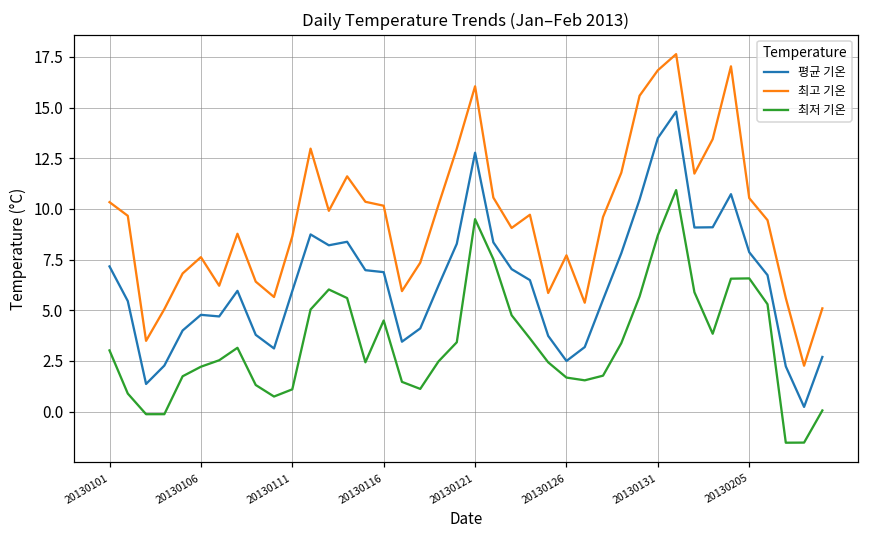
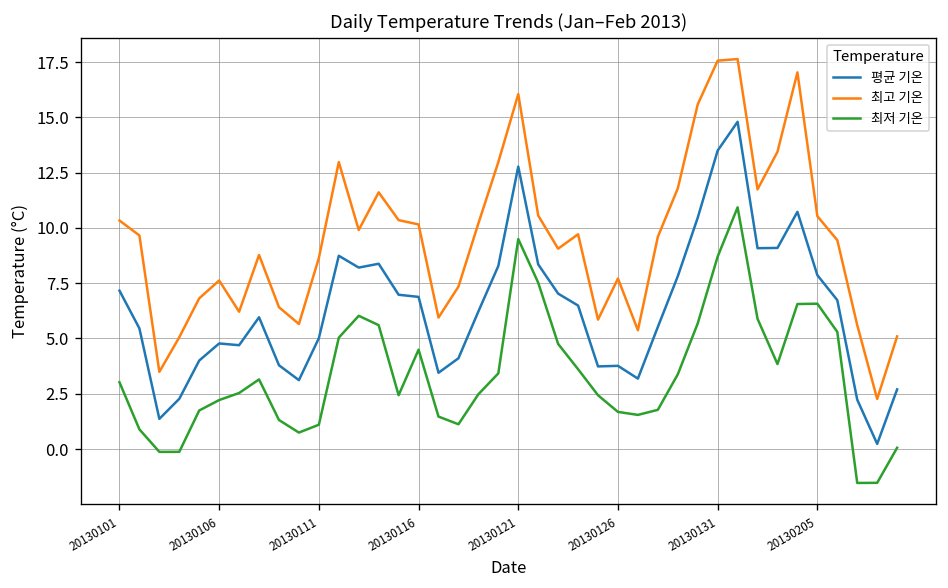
평균 기온, 20130111: 5.9 -> 5.0
평균 기온, 20130126: 2.5 -> 3.8
최고 기온, 20130131: 16.8 -> 17.6
